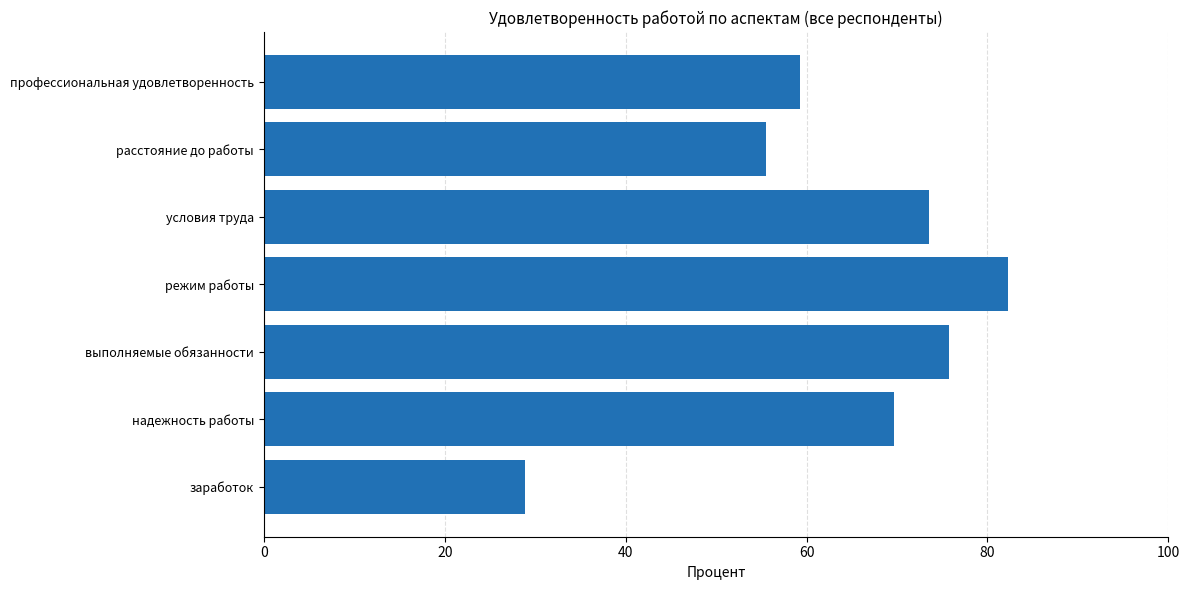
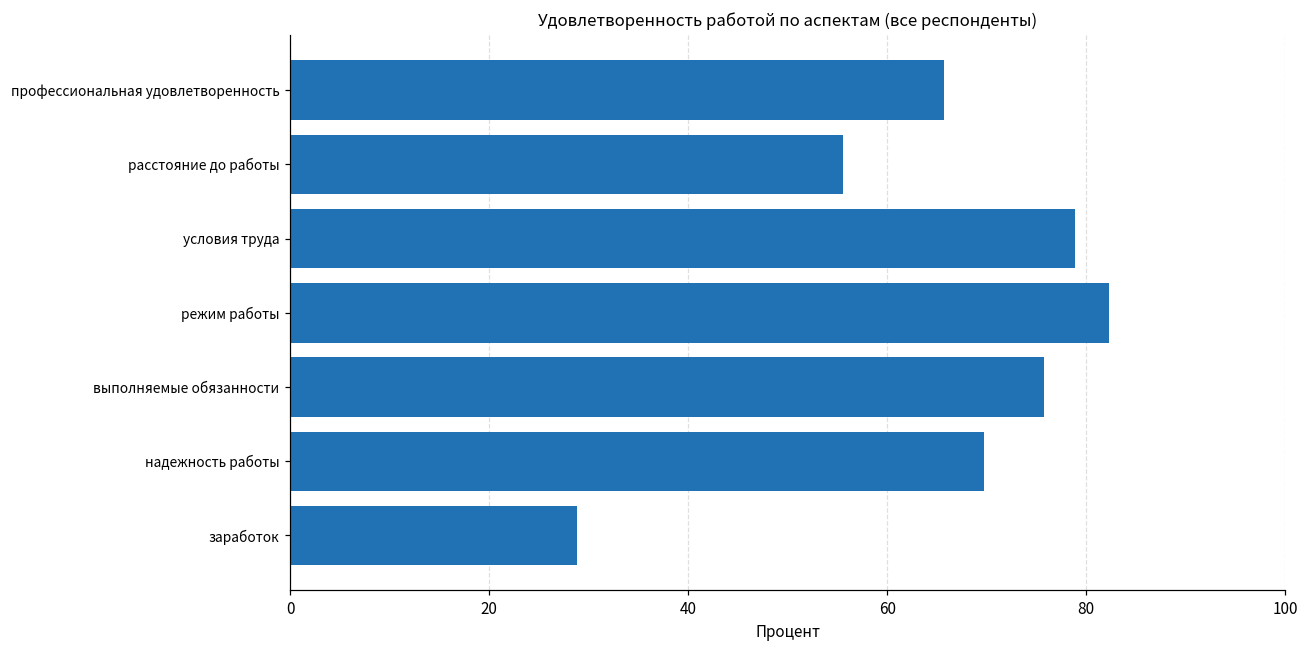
профессиональная удовлетворенность: 59 -> 66
условия труда: 74 -> 79
